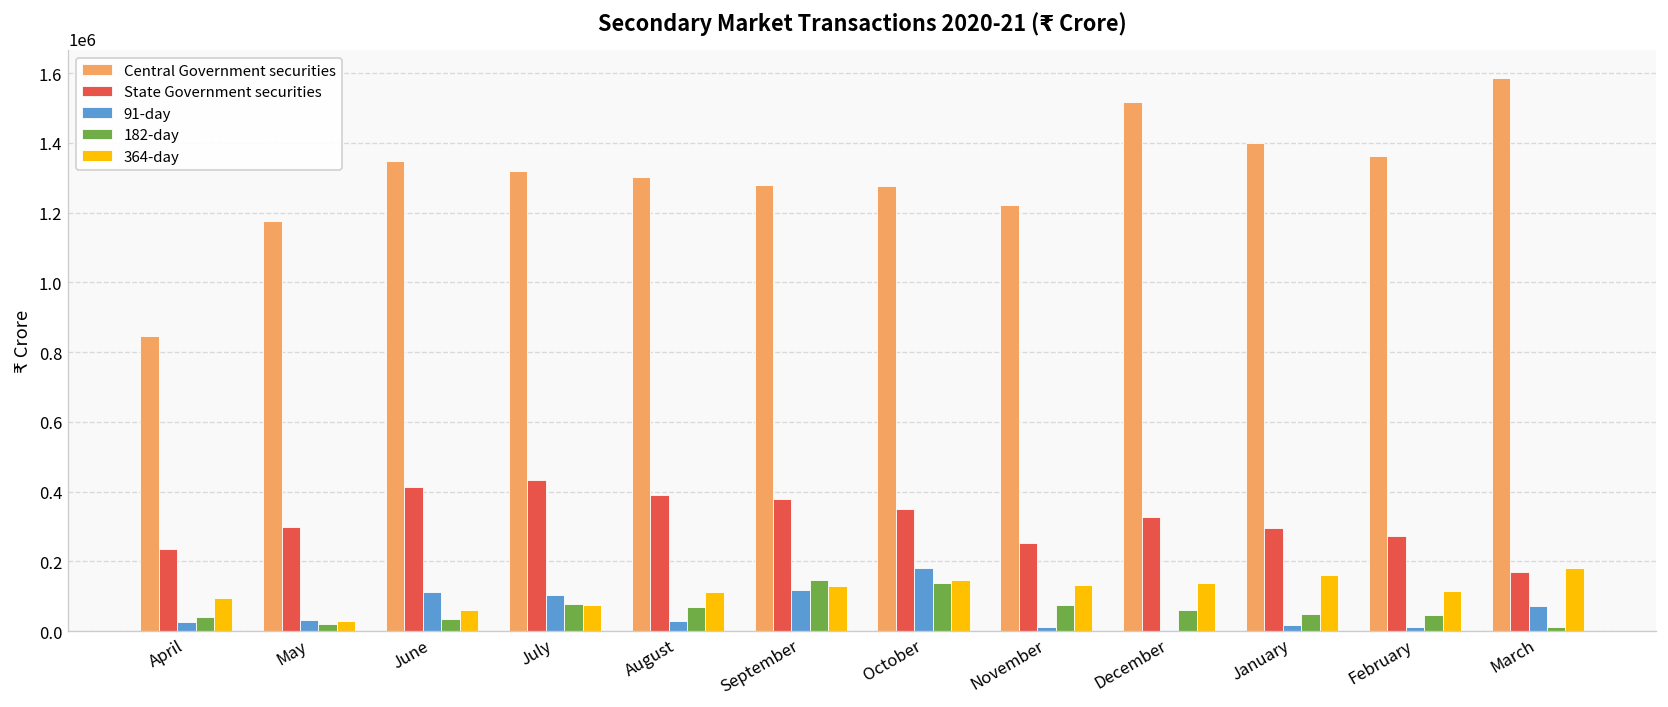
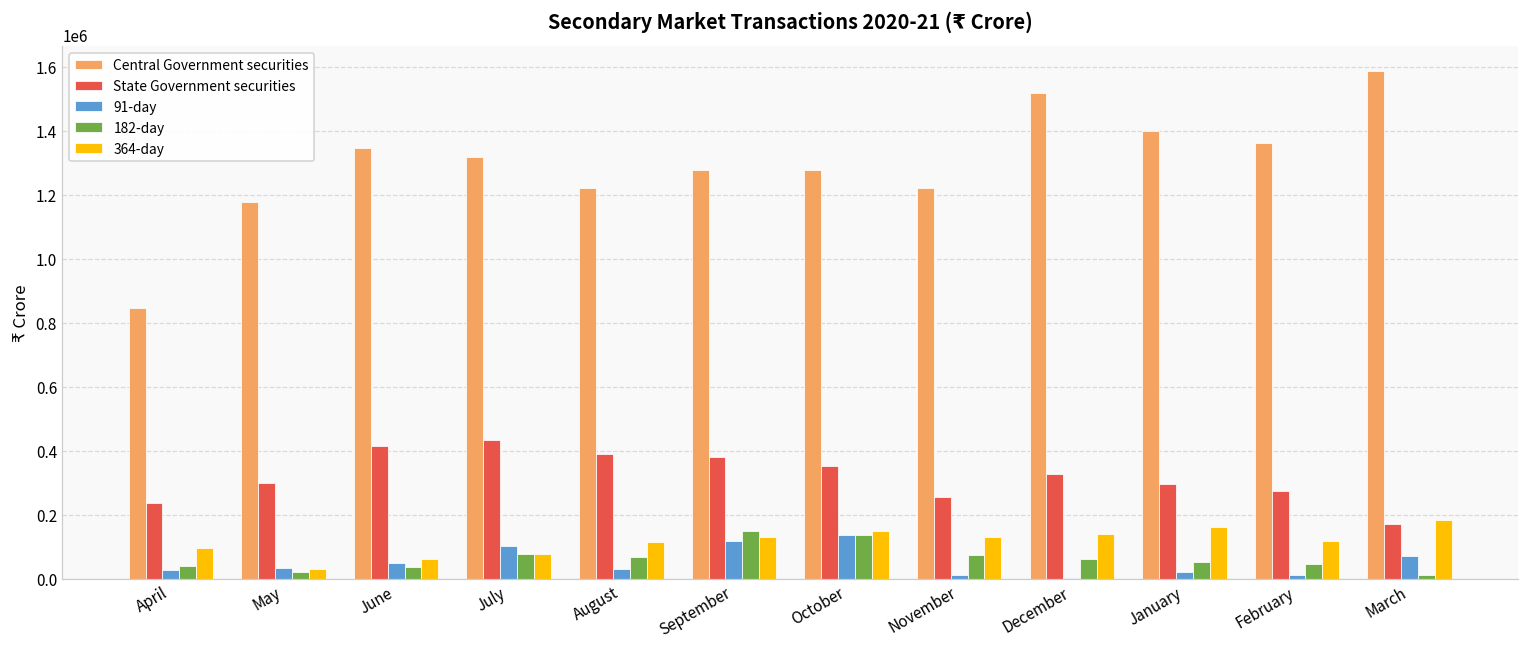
91-day, June: 110000 -> 50000
Central Government securities, August: 1300000 -> 1220000
91-day, October: 180000 -> 140000
